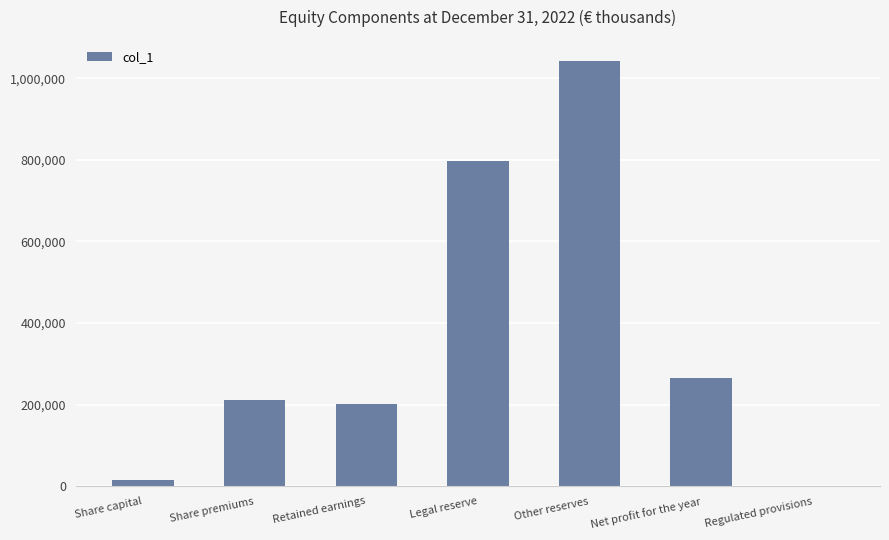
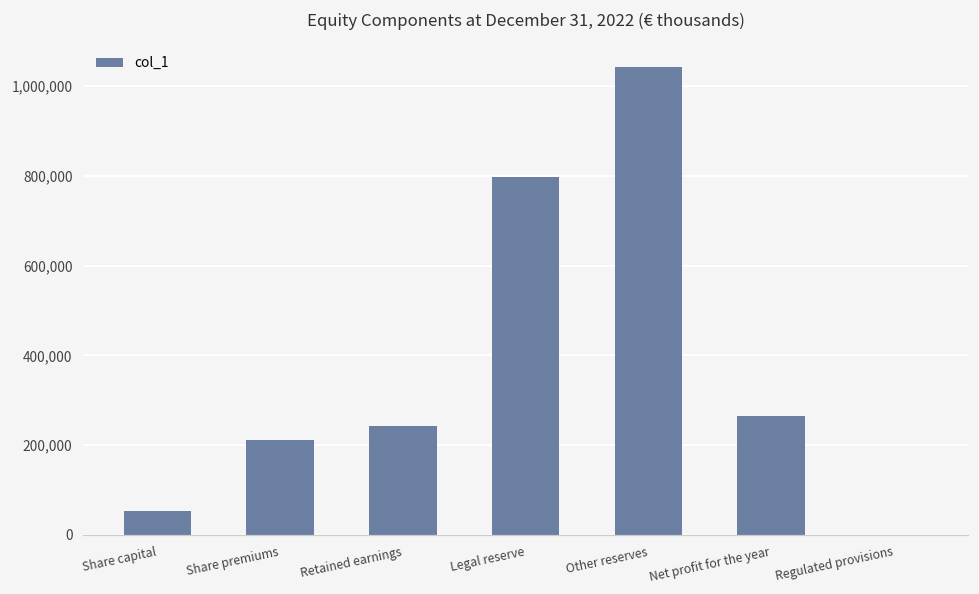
Share capital: 20,000 -> 50,000
Retained earnings: 200,000 -> 240,000
